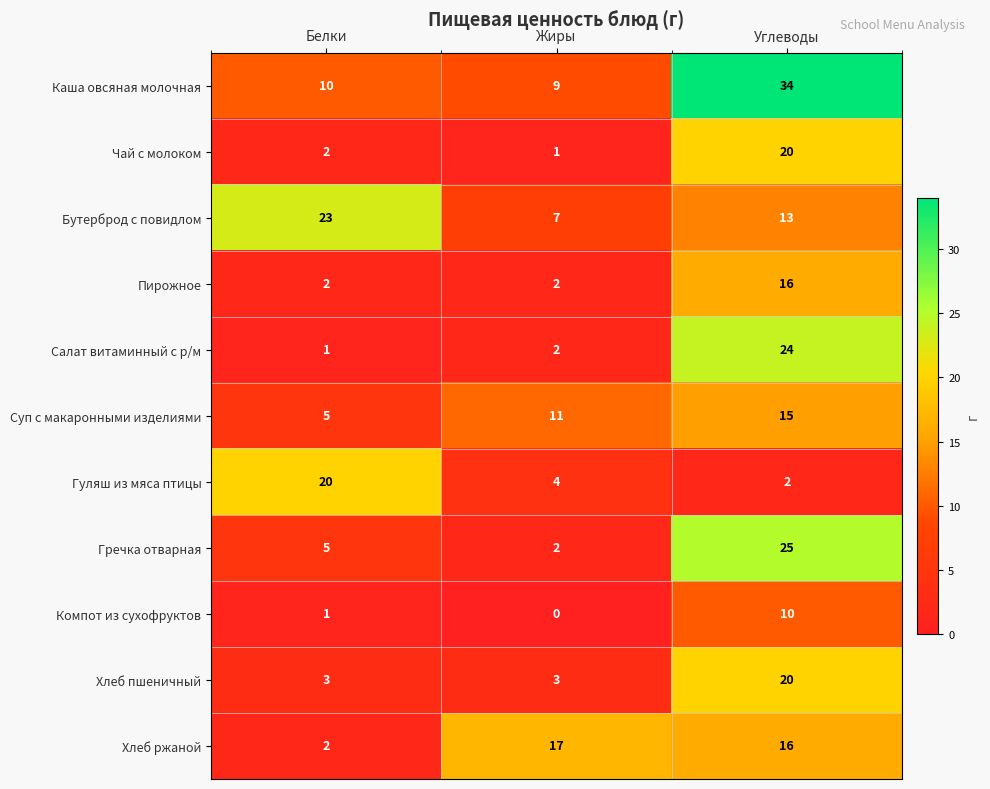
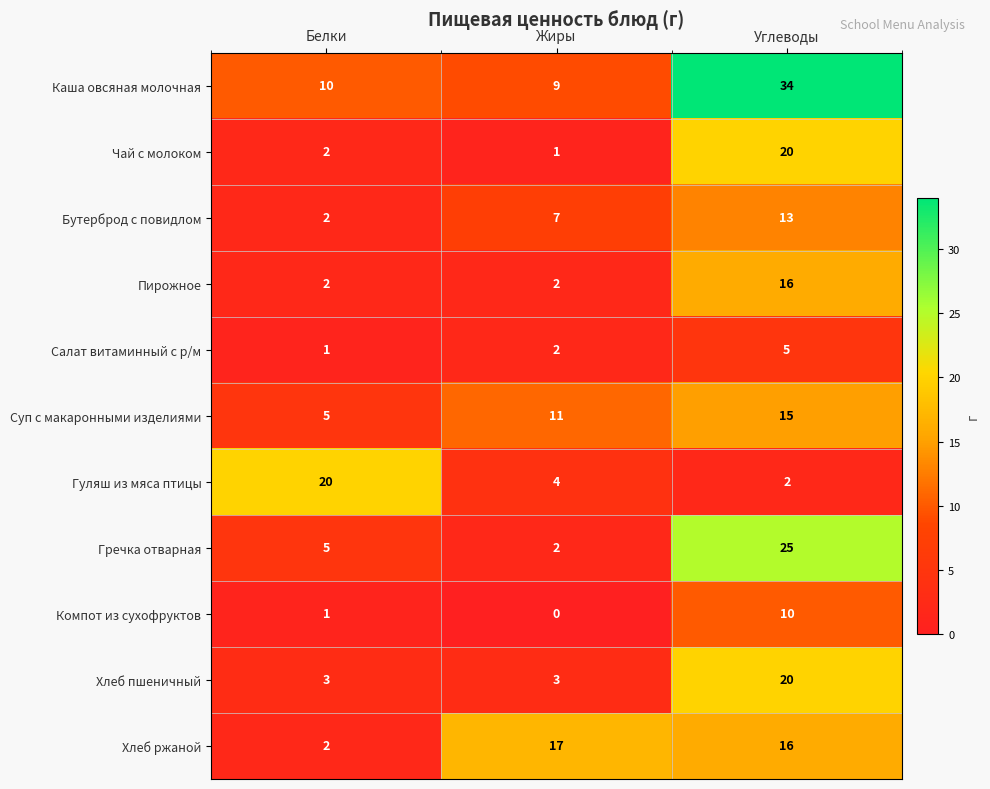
Бутерброд с повидлом, Белки: 23 -> 2
Салат витаминный с р/м, Углеводы: 24 -> 5
